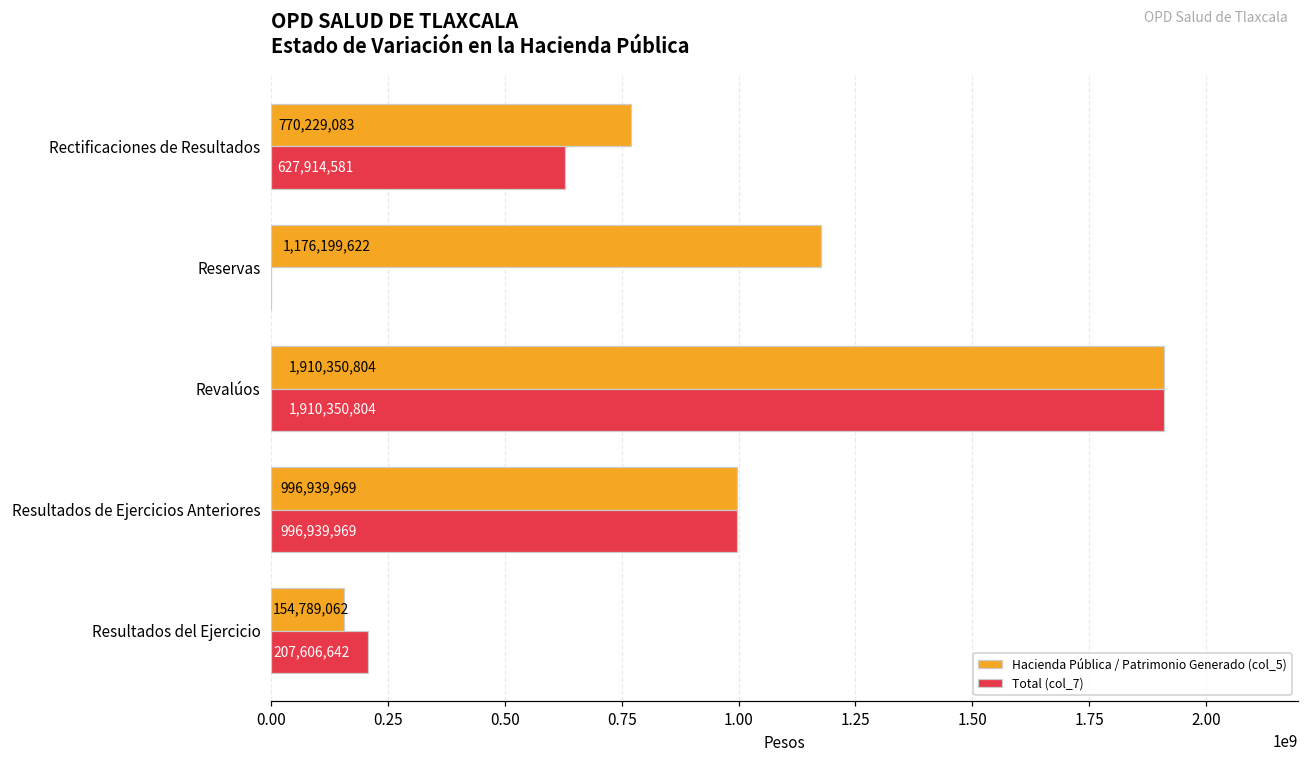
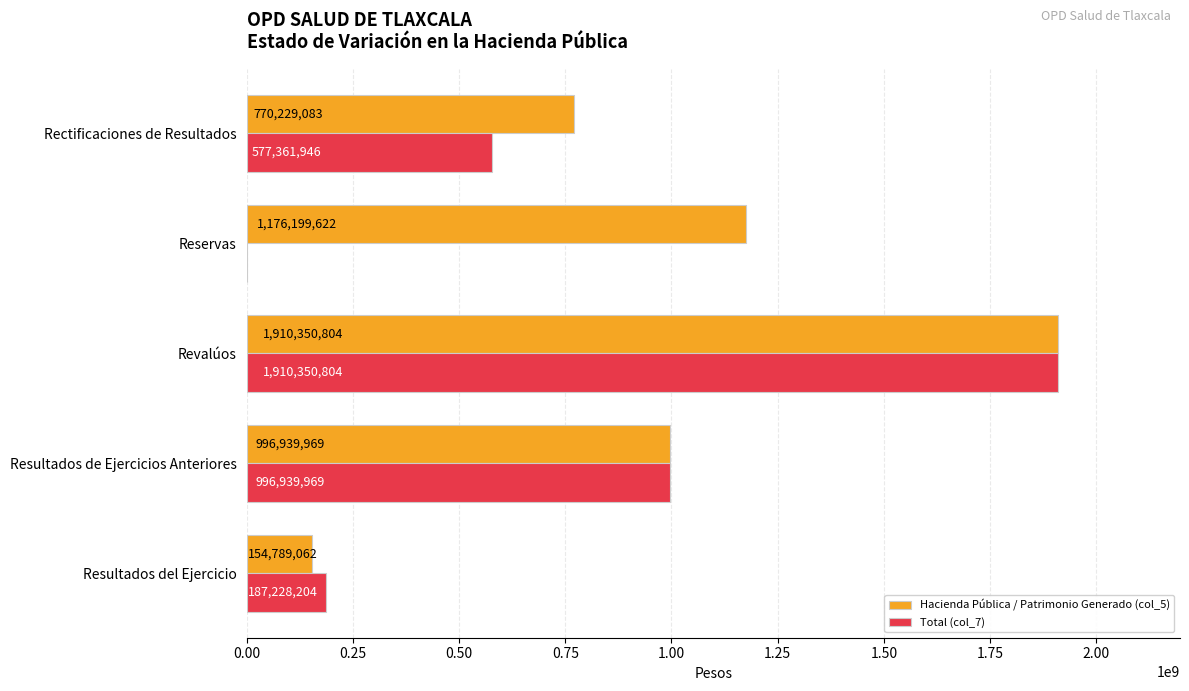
Total (col_7), Rectificaciones de Resultados: 627,914,581 -> 577,361,946
Total (col_7), Resultados del Ejercicio: 207,606,642 -> 187,228,204
